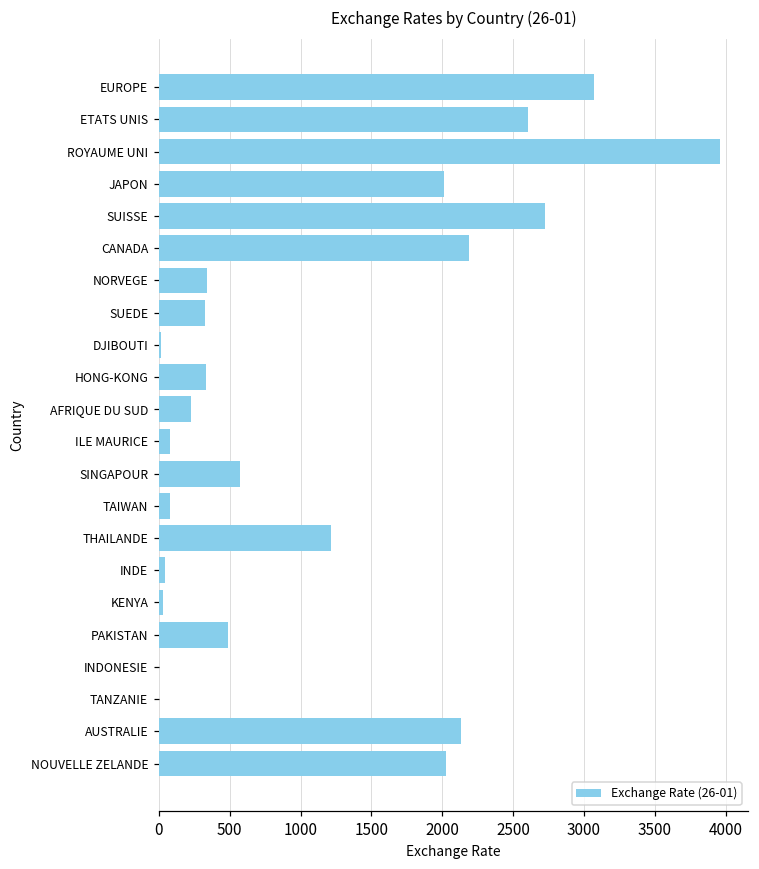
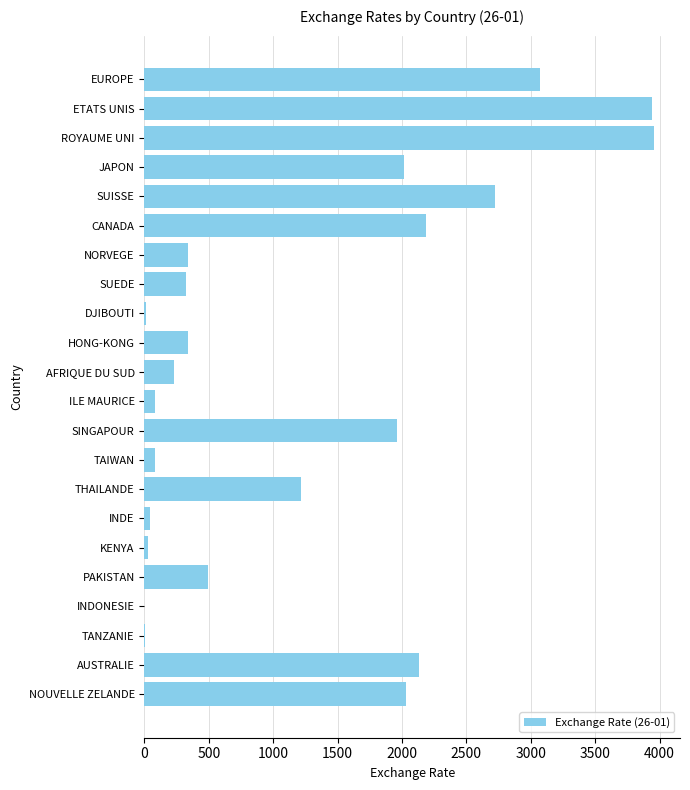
ETATS UNIS: 2610 -> 3940
SINGAPOUR: 570 -> 1960
